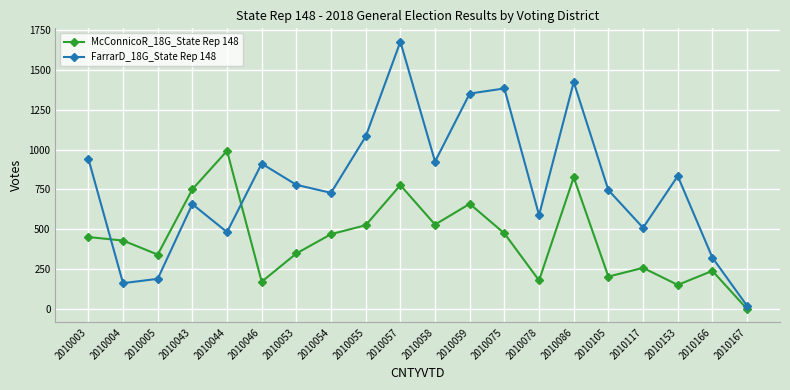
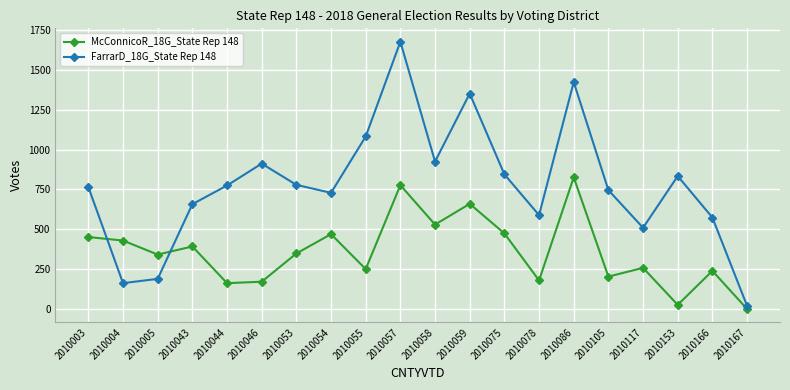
FarrarD_18G_State Rep 148, 2010003: 940 -> 770
McConnicoR_18G_State Rep 148, 2010043: 750 -> 390
McConnicoR_18G_State Rep 148, 2010044: 990 -> 160
FarrarD_18G_State Rep 148, 2010044: 480 -> 780
McConnicoR_18G_State Rep 148, 2010055: 530 -> 250
FarrarD_18G_State Rep 148, 2010075: 1380 -> 850
McConnicoR_18G_State Rep 148, 2010153: 150 -> 30
FarrarD_18G_State Rep 148, 2010166: 320 -> 570
